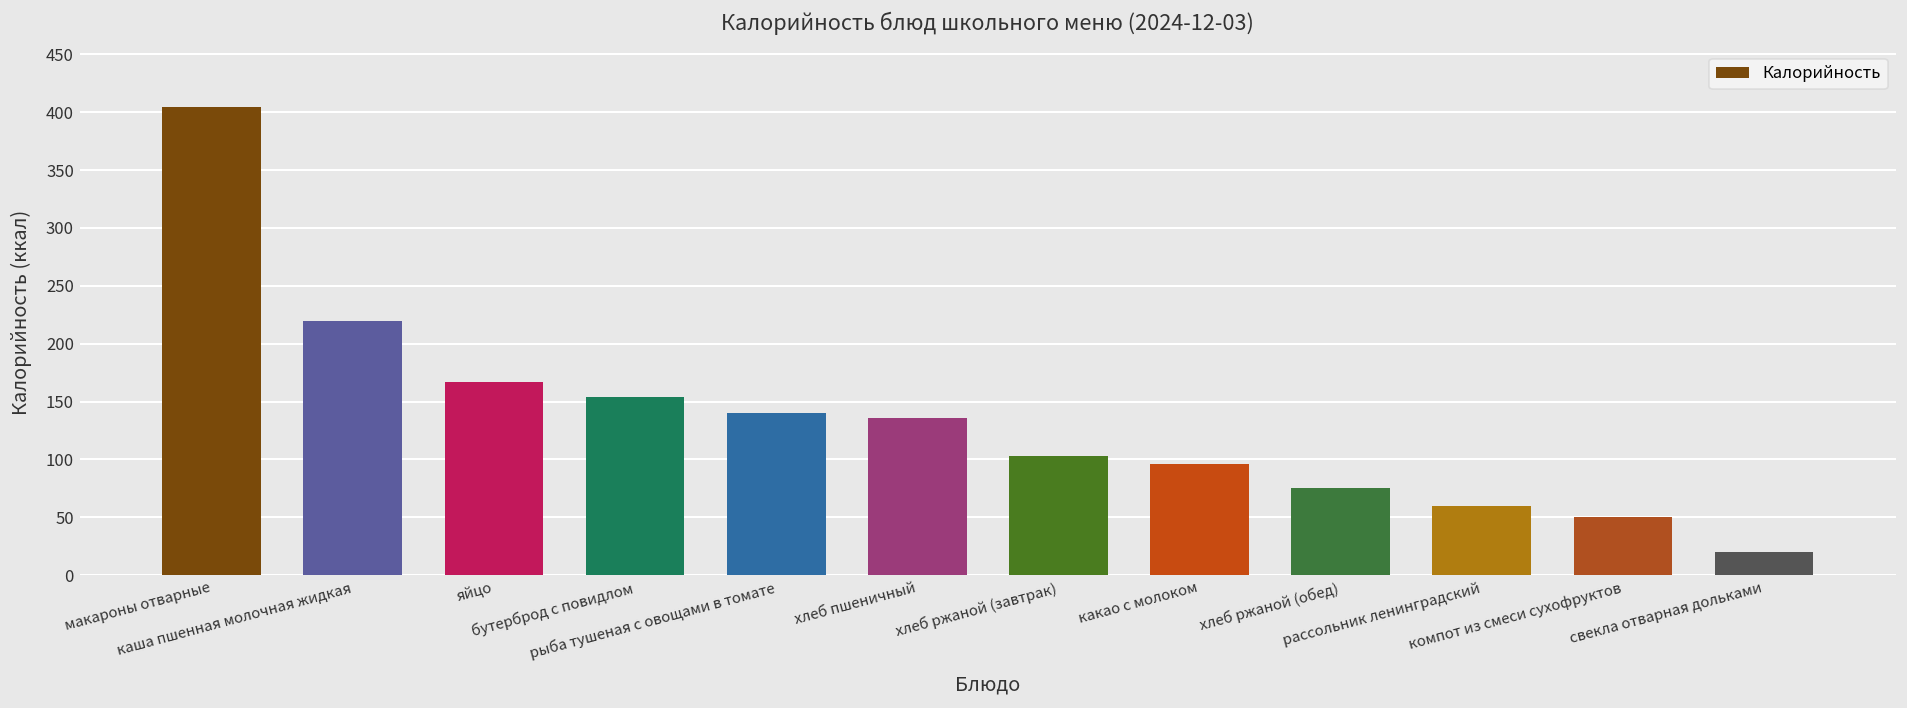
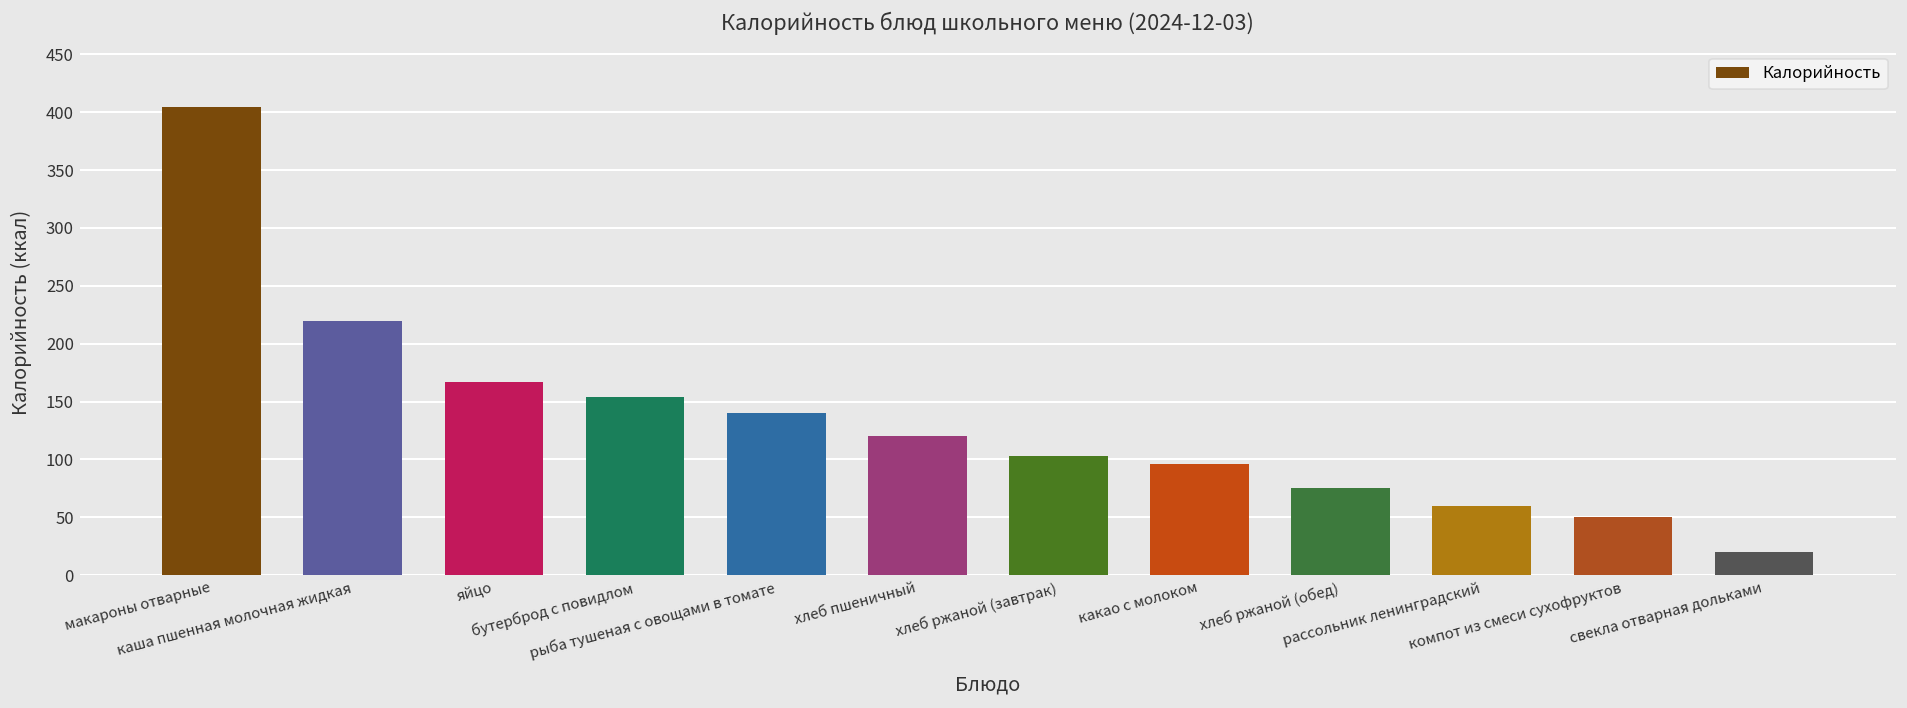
хлеб пшеничный: 140 -> 120
